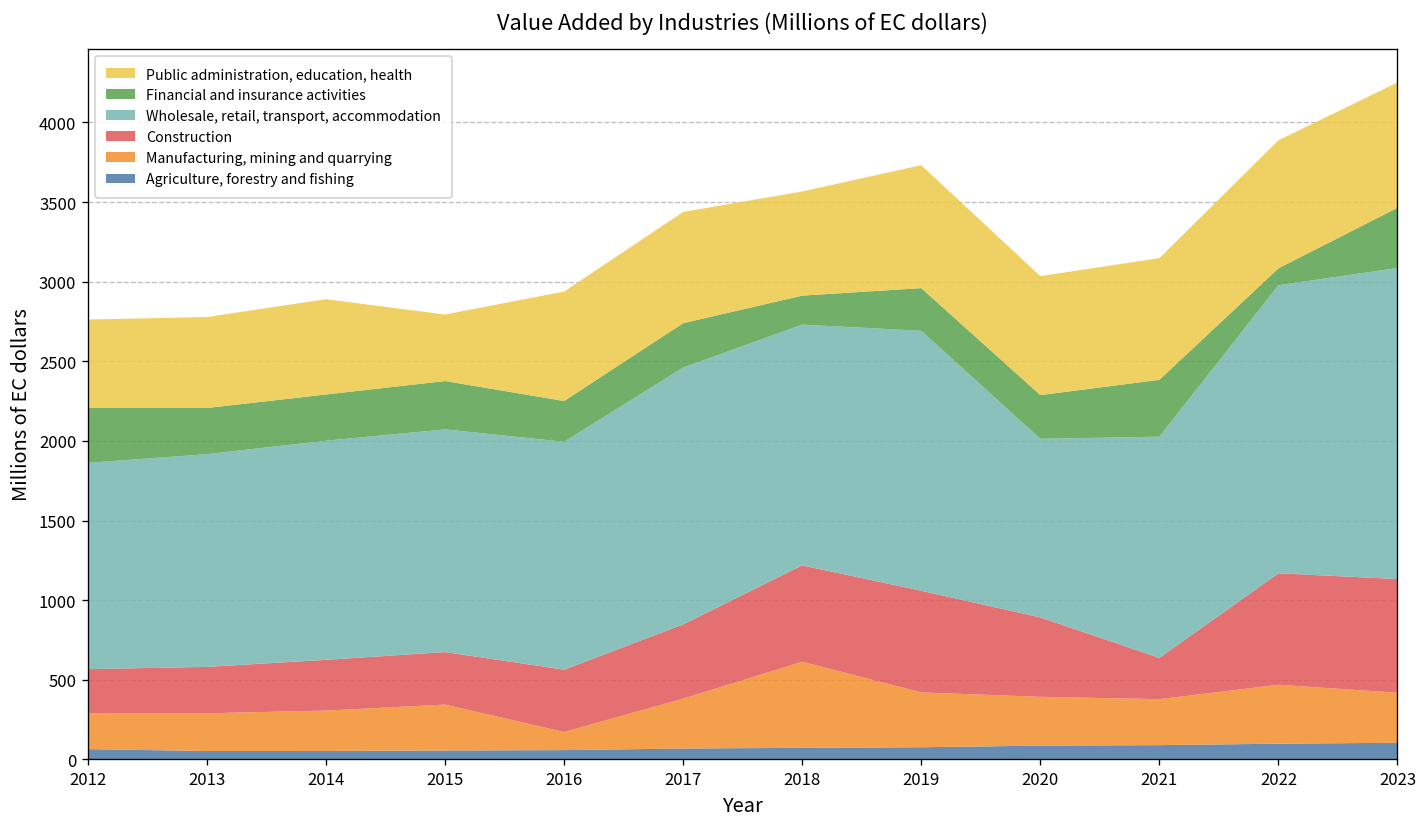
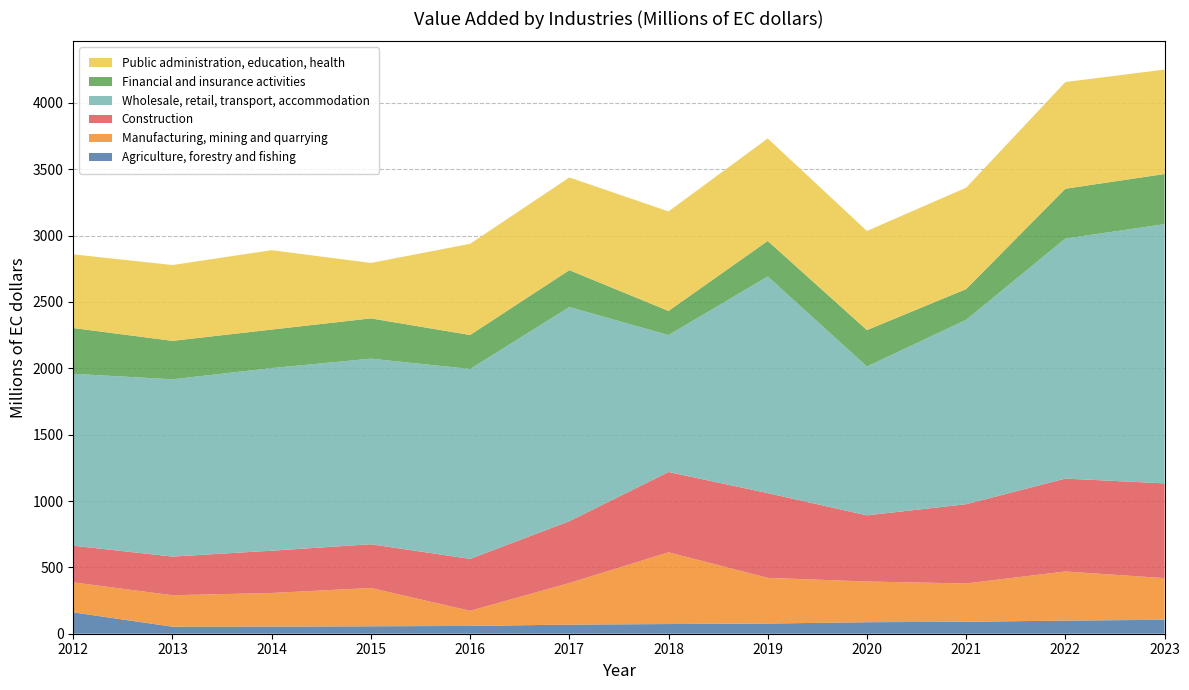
Agriculture, forestry and fishing, 2012: 70 -> 160
Wholesale, retail, transport, accommodation, 2018: 1510 -> 1030
Public administration, education, health, 2018: 650 -> 750
Construction, 2021: 260 -> 600
Financial and insurance activities, 2021: 360 -> 230
Financial and insurance activities, 2022: 110 -> 380
